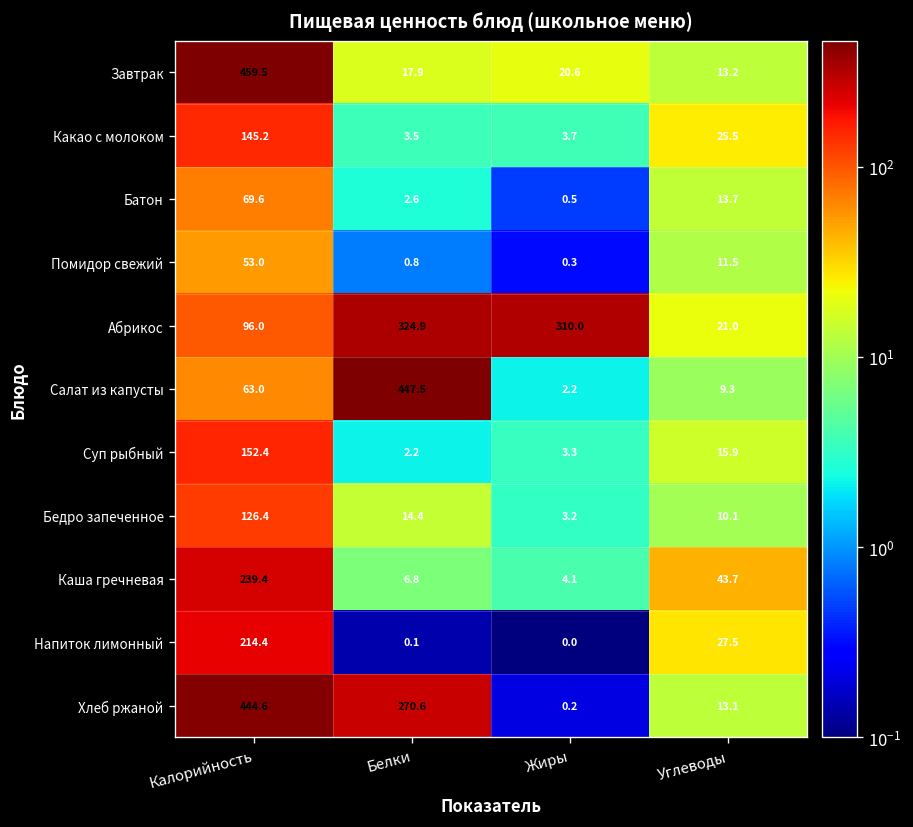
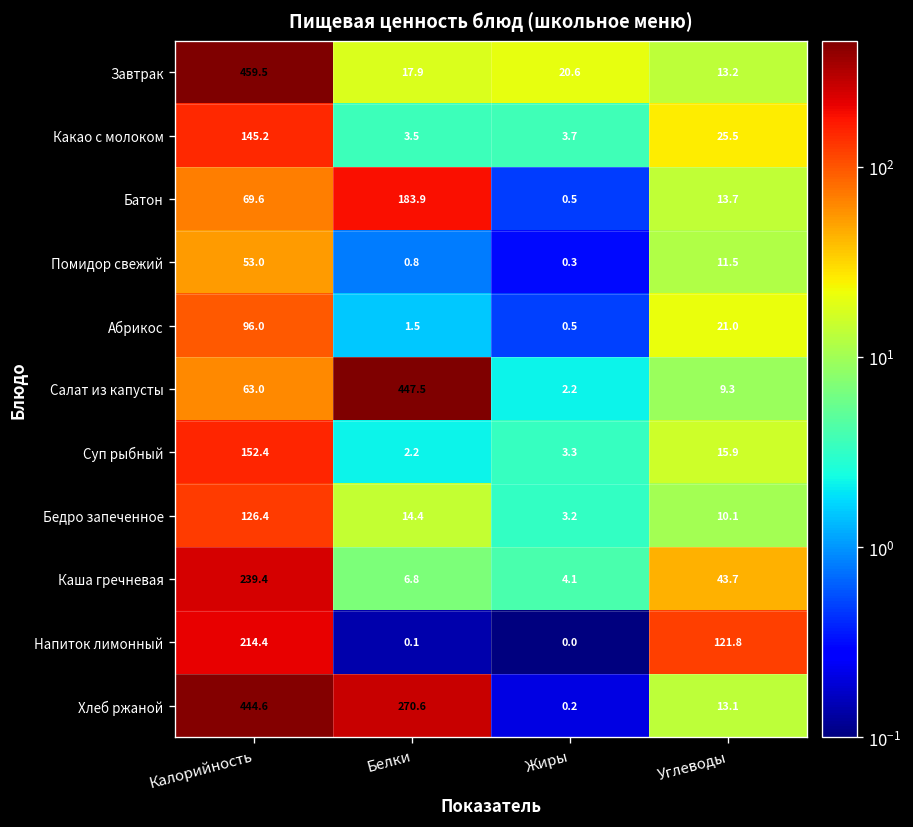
Батон, Белки: 2.6 -> 183.9
Абрикос, Белки: 324.9 -> 1.5
Абрикос, Жиры: 310.0 -> 0.5
Напиток лимонный, Углеводы: 27.5 -> 121.8
